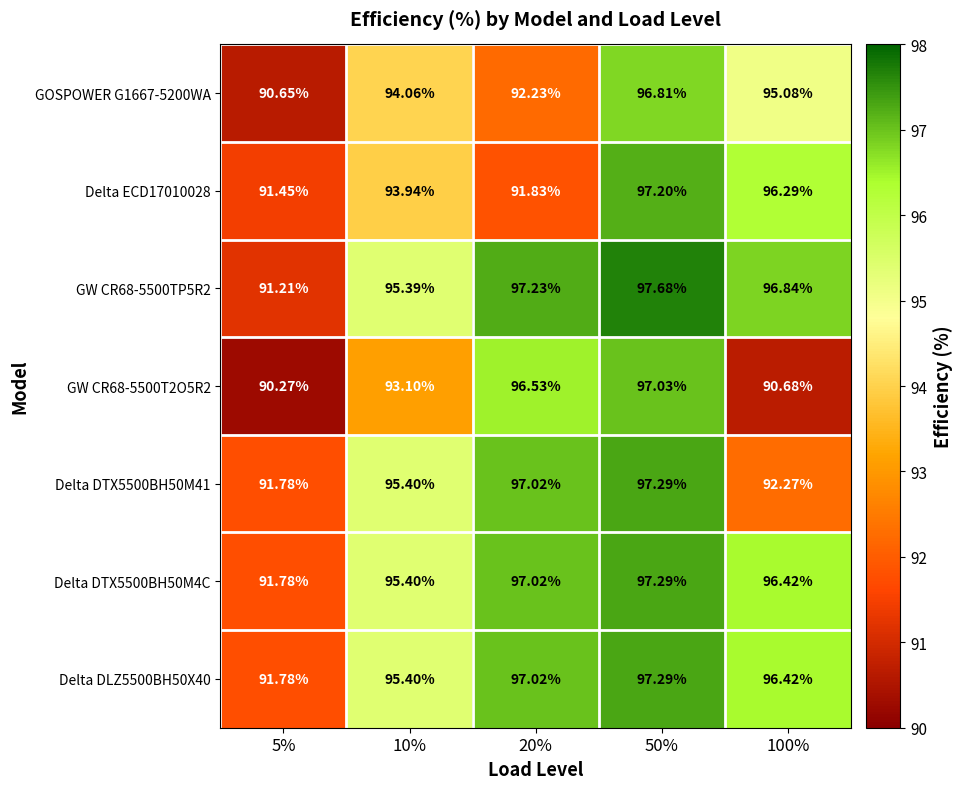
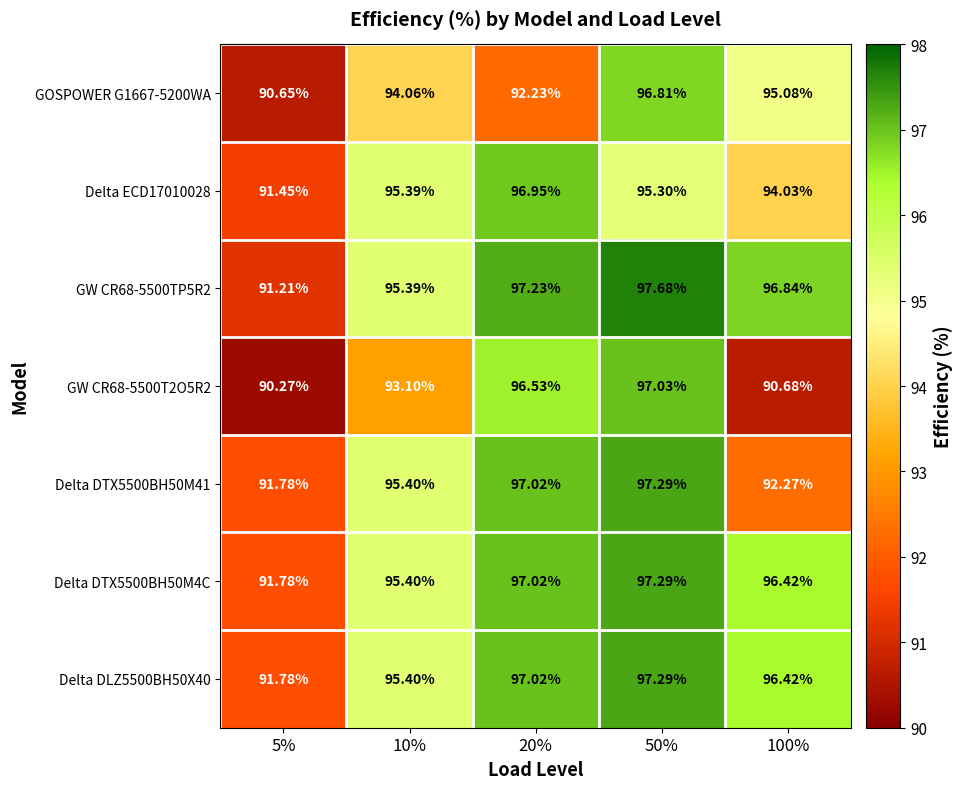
Delta ECD17010028, 10%: 93.94% -> 95.39%
Delta ECD17010028, 20%: 91.83% -> 96.95%
Delta ECD17010028, 50%: 97.20% -> 95.30%
Delta ECD17010028, 100%: 96.29% -> 94.03%
